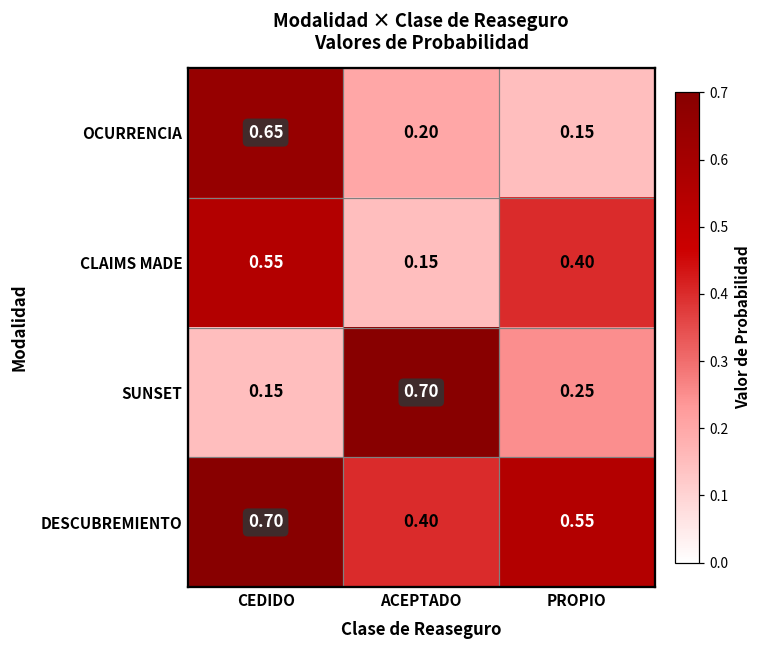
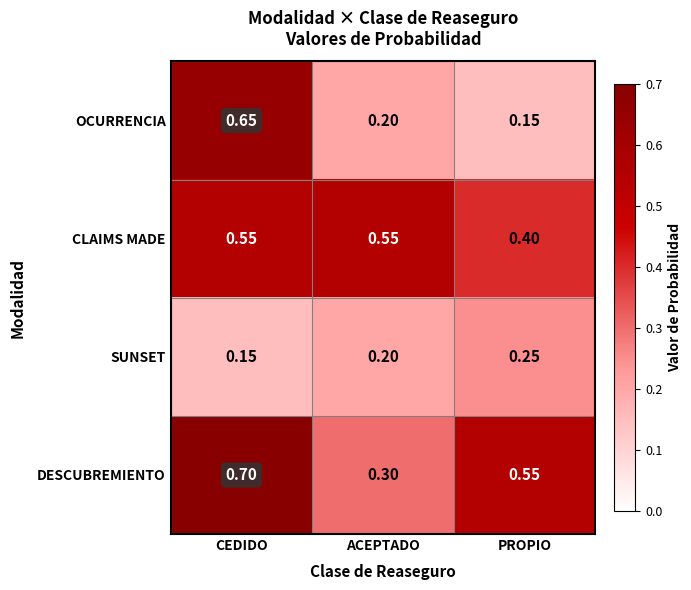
CLAIMS MADE, ACEPTADO: 0.15 -> 0.55
SUNSET, ACEPTADO: 0.70 -> 0.20
DESCUBREMIENTO, ACEPTADO: 0.40 -> 0.30
